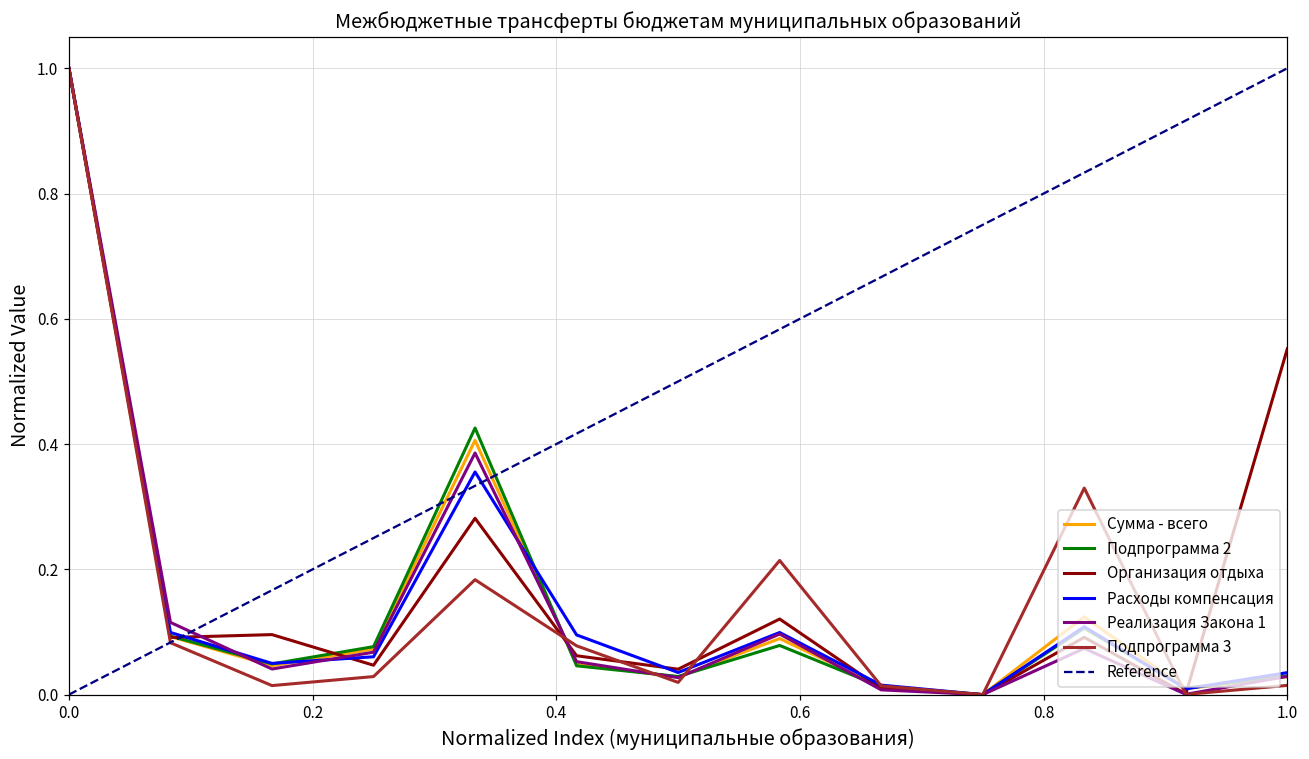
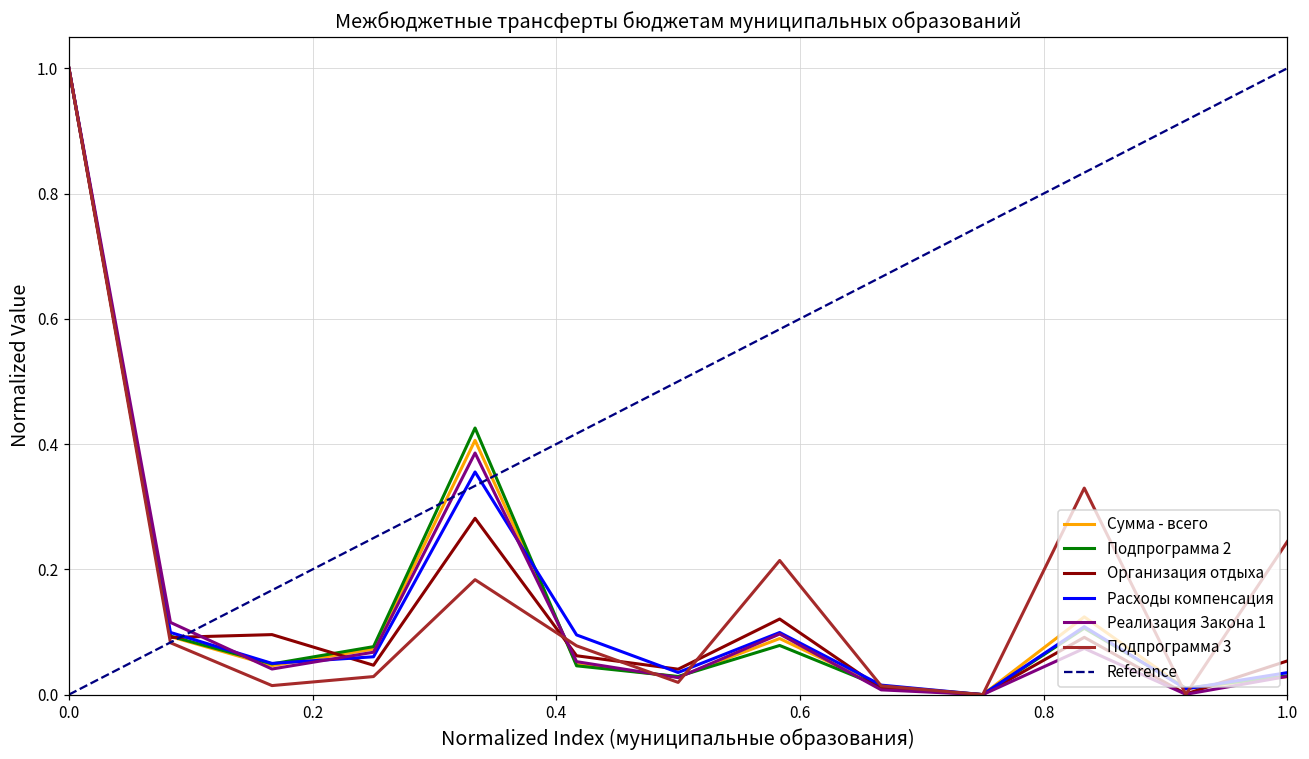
Организация отдыха, 1.0: 0.55 -> 0.05
Подпрограмма 3, 1.0: 0.01 -> 0.24
